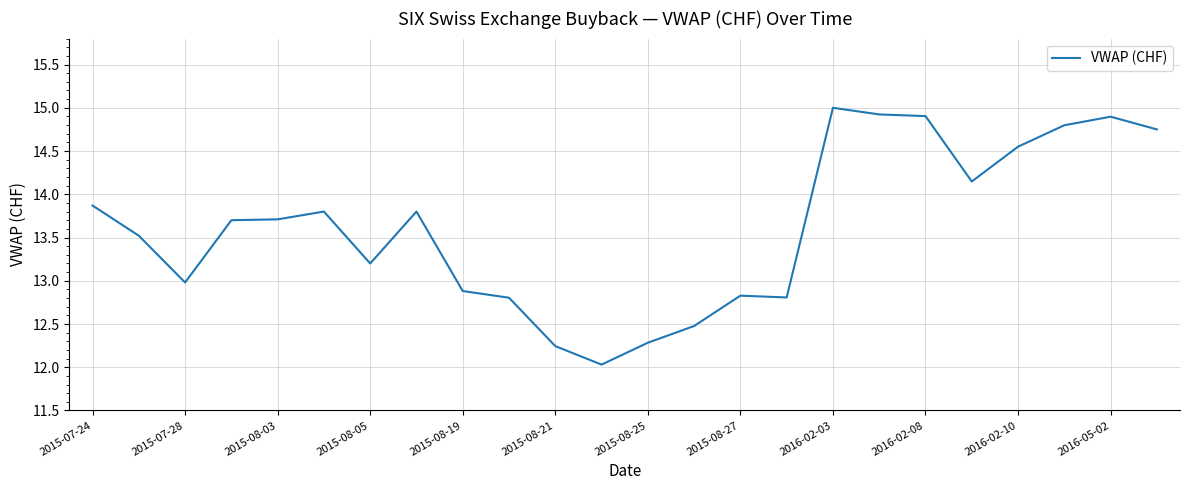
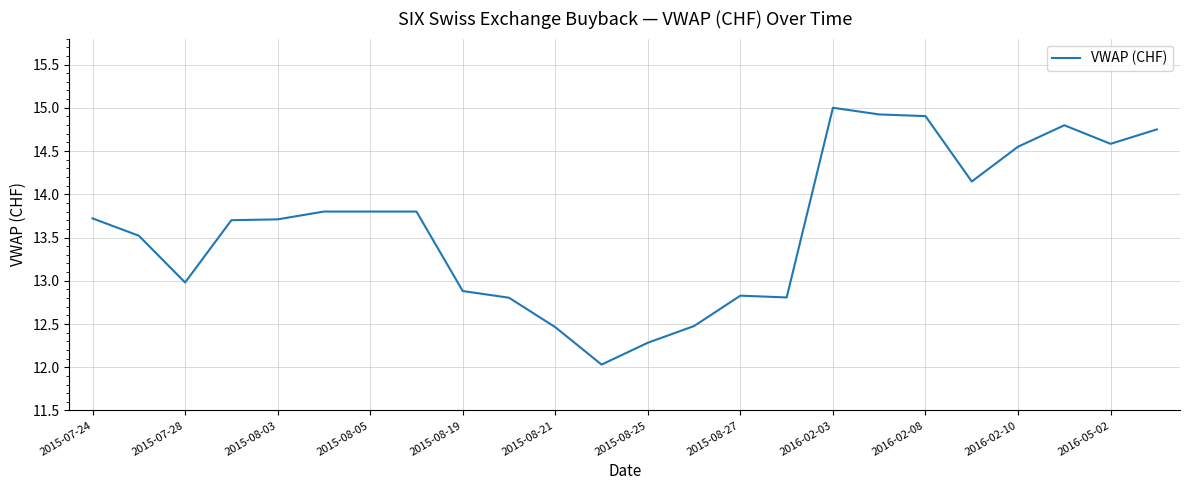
2015-07-24: 13.9 -> 13.7
2015-08-05: 13.2 -> 13.8
2015-08-21: 12.2 -> 12.5
2016-05-02: 14.9 -> 14.6
